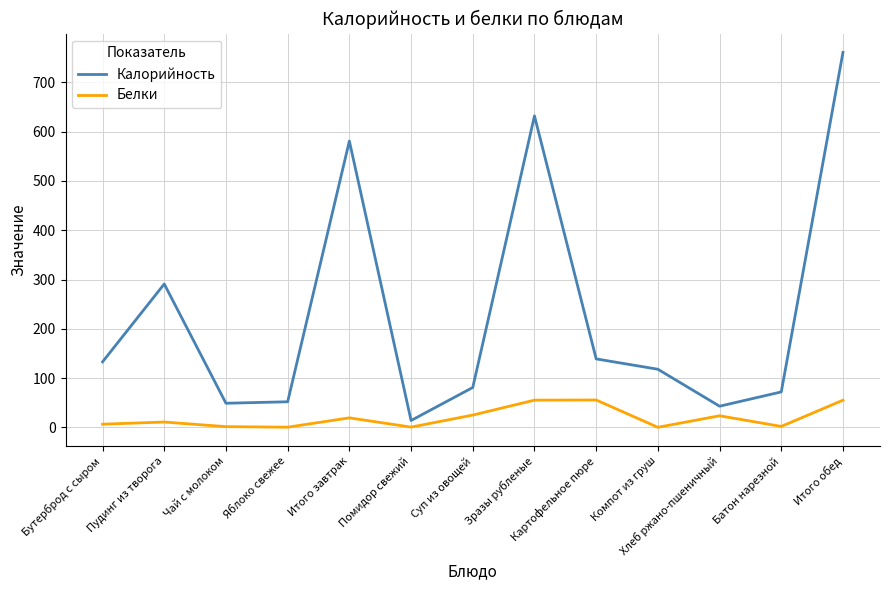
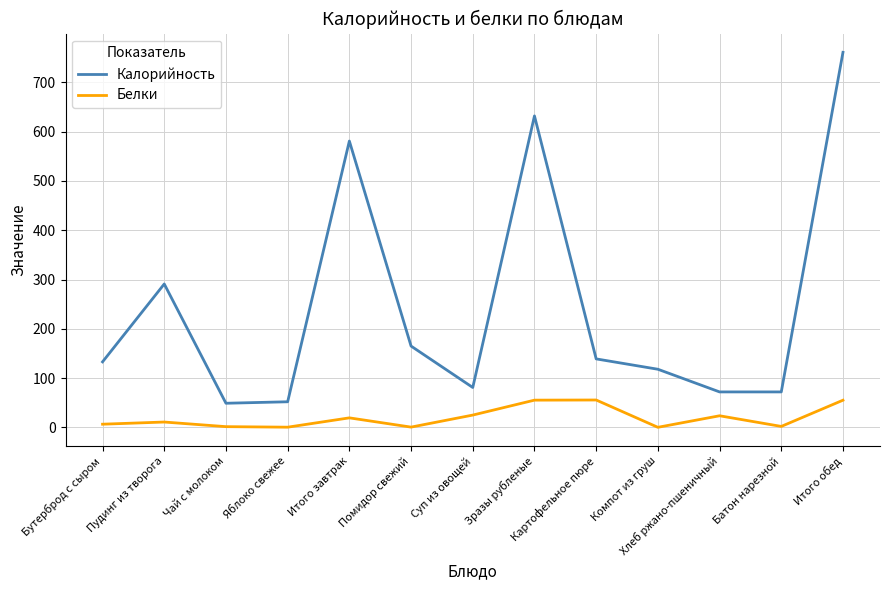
Калорийность, Помидор свежий: 10 -> 170
Калорийность, Хлеб ржано-пшеничный: 40 -> 70
